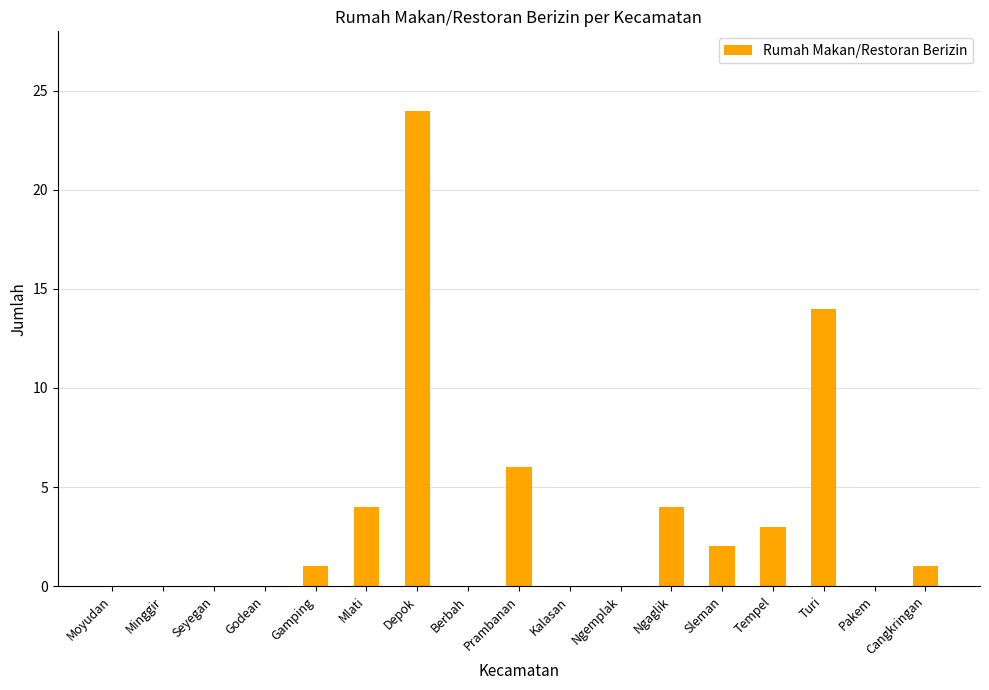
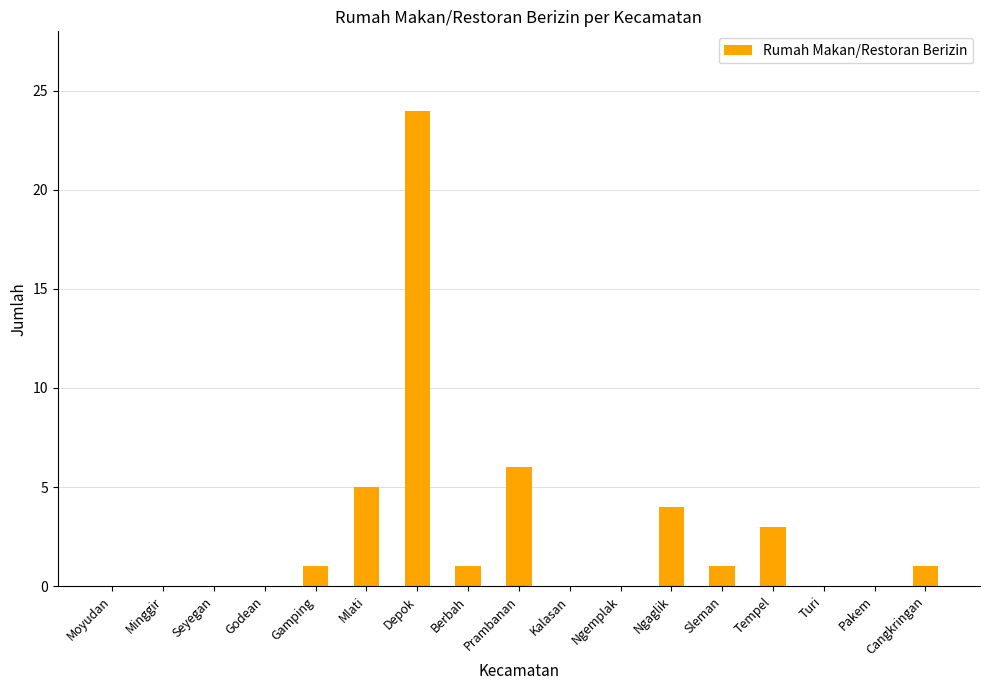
Mlati: 4 -> 5
Berbah: 0 -> 1
Sleman: 2 -> 1
Turi: 14 -> 0
